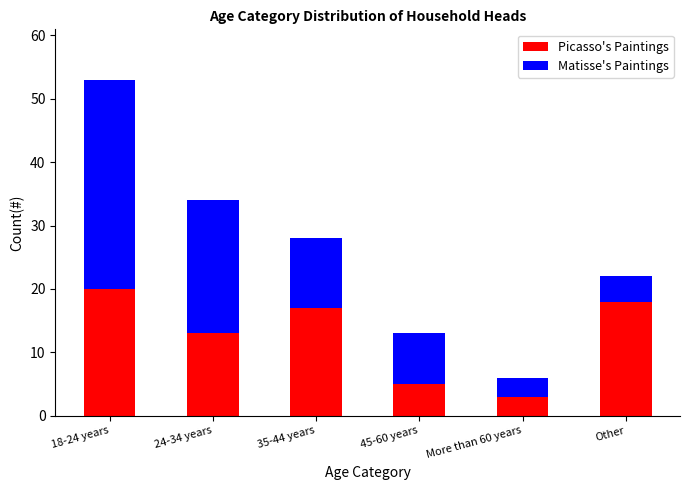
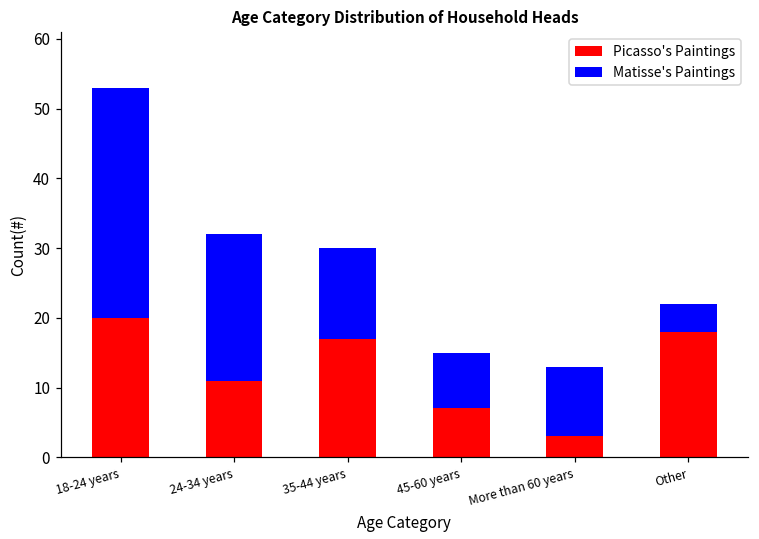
Picasso's Paintings, 24-34 years: 13 -> 11
Matisse's Paintings, 35-44 years: 11 -> 13
Picasso's Paintings, 45-60 years: 5 -> 7
Matisse's Paintings, More than 60 years: 3 -> 10
